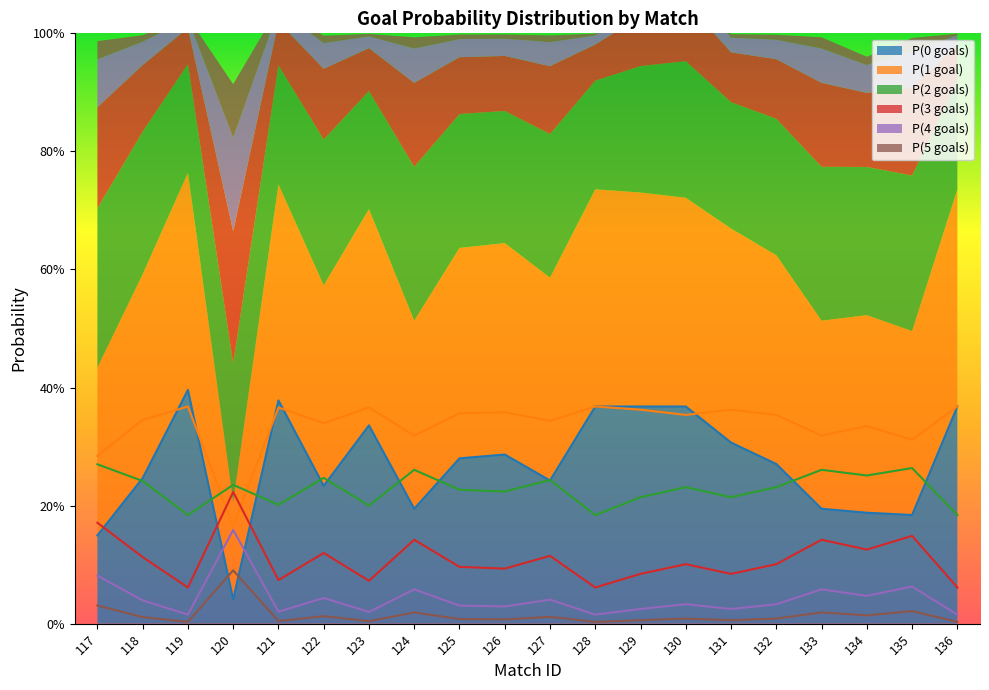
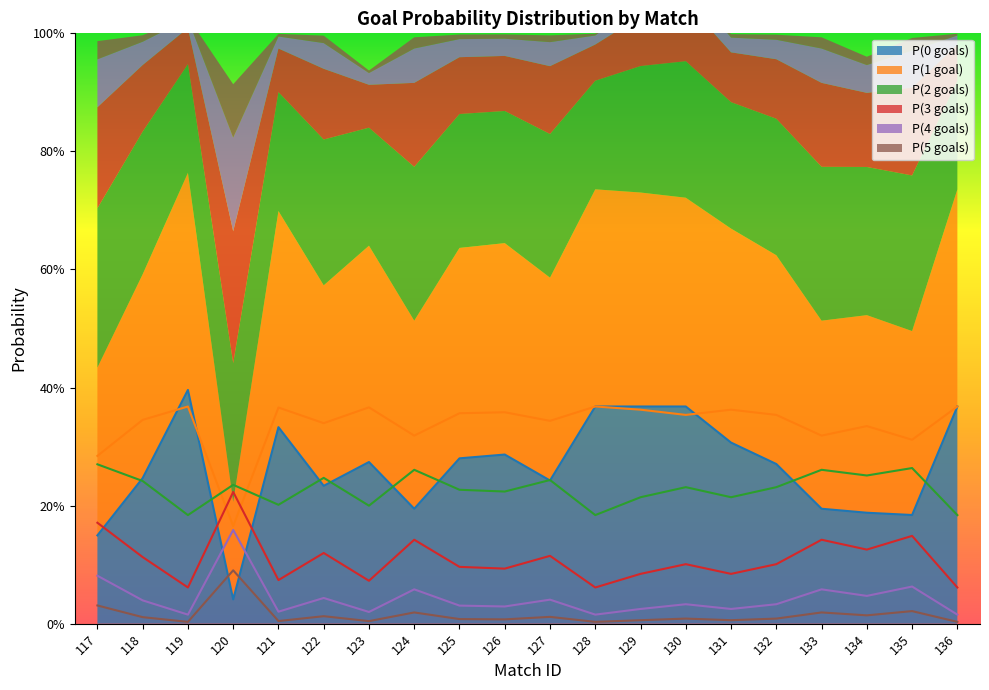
P(0 goals), 121: 38% -> 33%
P(0 goals), 123: 34% -> 27%
